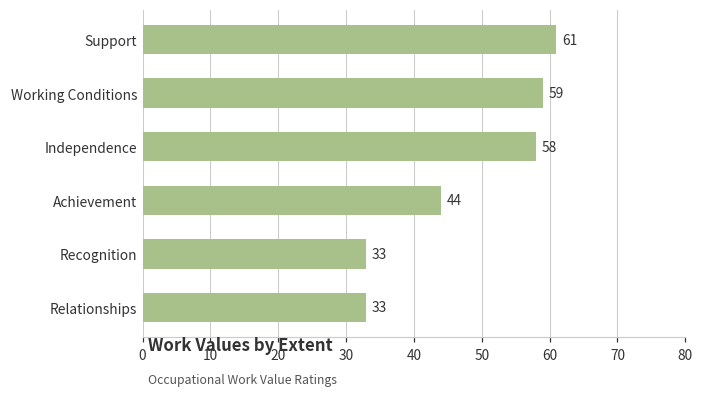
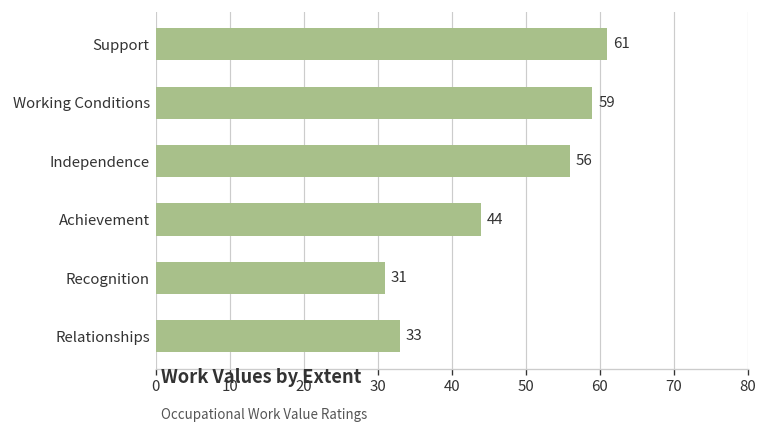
Independence: 58 -> 56
Recognition: 33 -> 31
